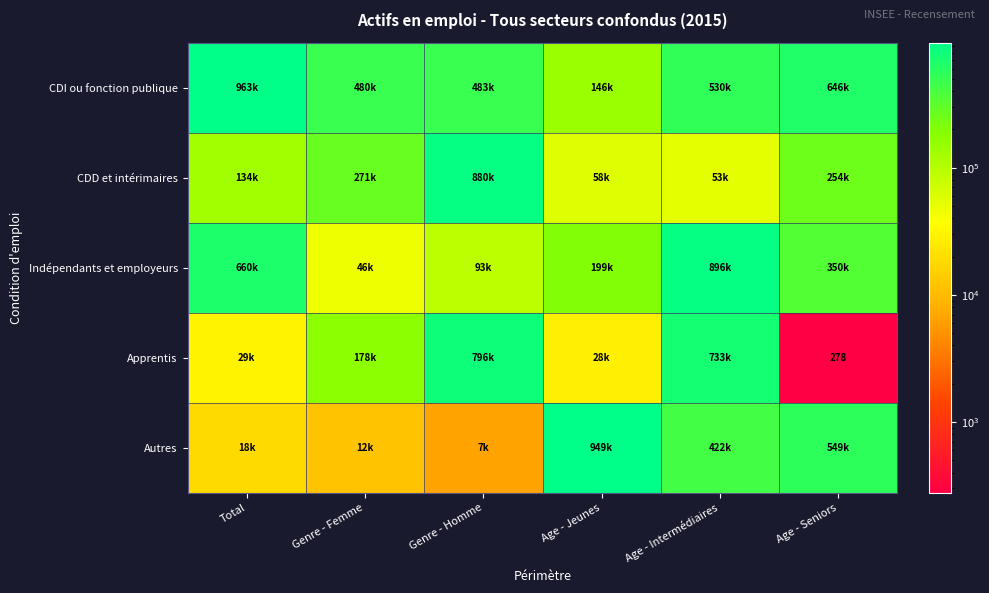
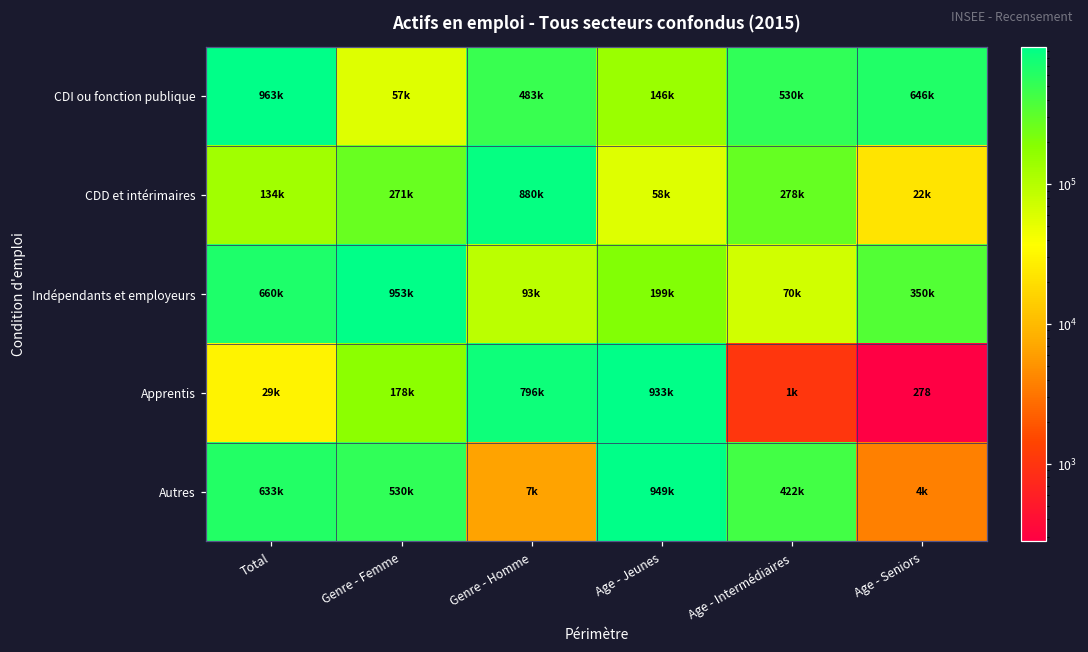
CDI ou fonction publique, Genre - Femme: 480k -> 57k
CDD et intérimaires, Age - Intermédiaires: 53k -> 278k
CDD et intérimaires, Age - Seniors: 254k -> 22k
Indépendants et employeurs, Genre - Femme: 46k -> 953k
Indépendants et employeurs, Age - Intermédiaires: 896k -> 70k
Apprentis, Age - Jeunes: 28k -> 933k
Apprentis, Age - Intermédiaires: 733k -> 1k
Autres, Total: 18k -> 633k
Autres, Genre - Femme: 12k -> 530k
Autres, Age - Seniors: 549k -> 4k
